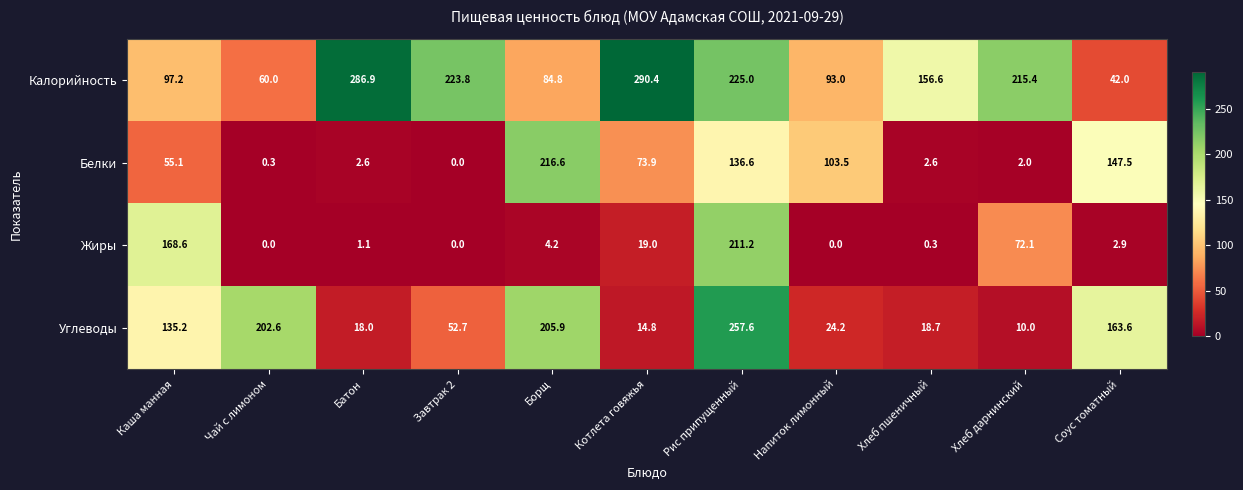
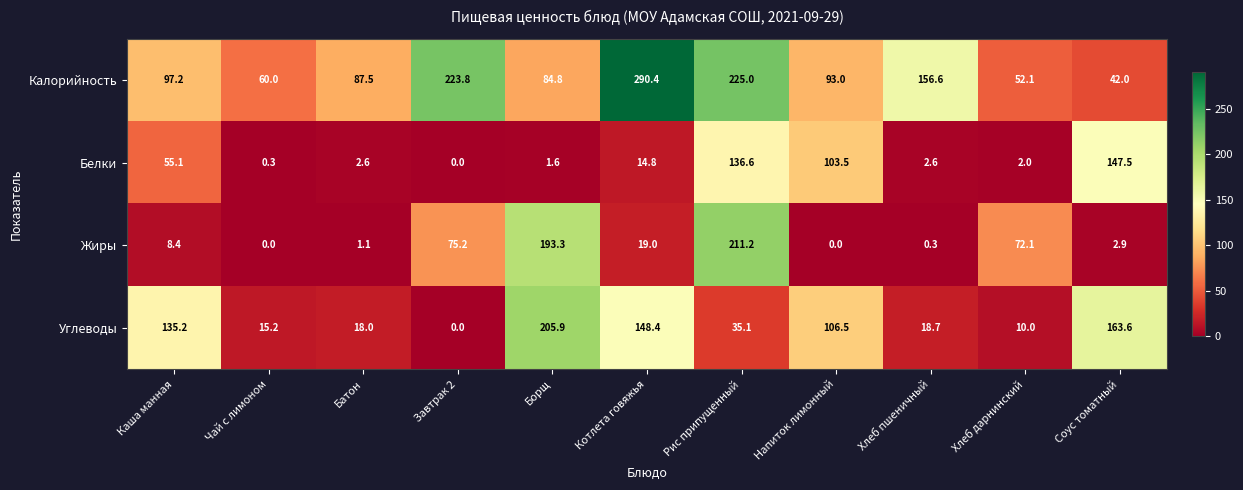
Калорийность, Батон: 286.9 -> 87.5
Калорийность, Хлеб дарнинский: 215.4 -> 52.1
Белки, Борщ: 216.6 -> 1.6
Белки, Котлета говяжья: 73.9 -> 14.8
Жиры, Каша манная: 168.6 -> 8.4
Жиры, Завтрак 2: 0.0 -> 75.2
Жиры, Борщ: 4.2 -> 193.3
Углеводы, Чай с лимоном: 202.6 -> 15.2
Углеводы, Завтрак 2: 52.7 -> 0.0
Углеводы, Котлета говяжья: 14.8 -> 148.4
Углеводы, Рис припущенный: 257.6 -> 35.1
Углеводы, Напиток лимонный: 24.2 -> 106.5
